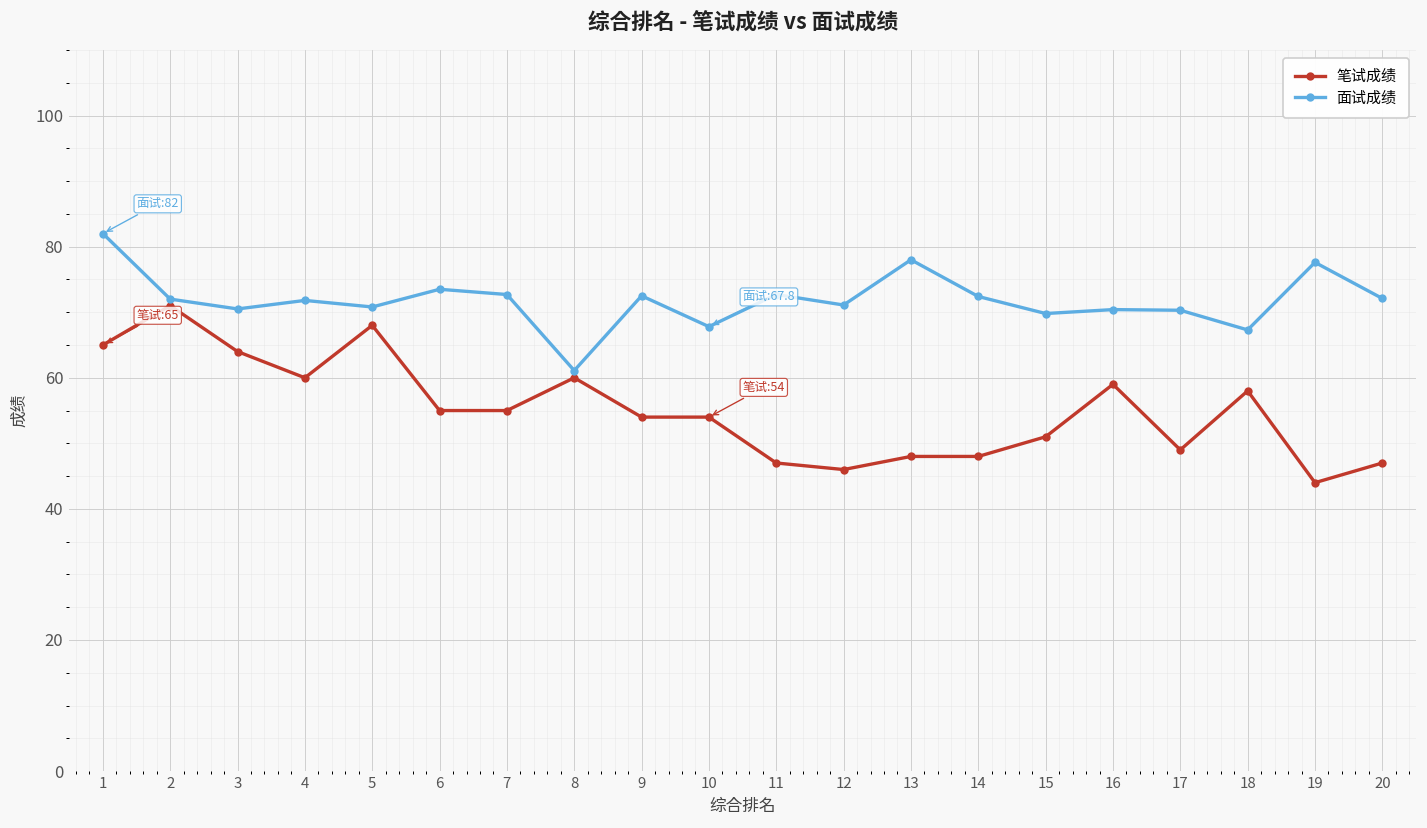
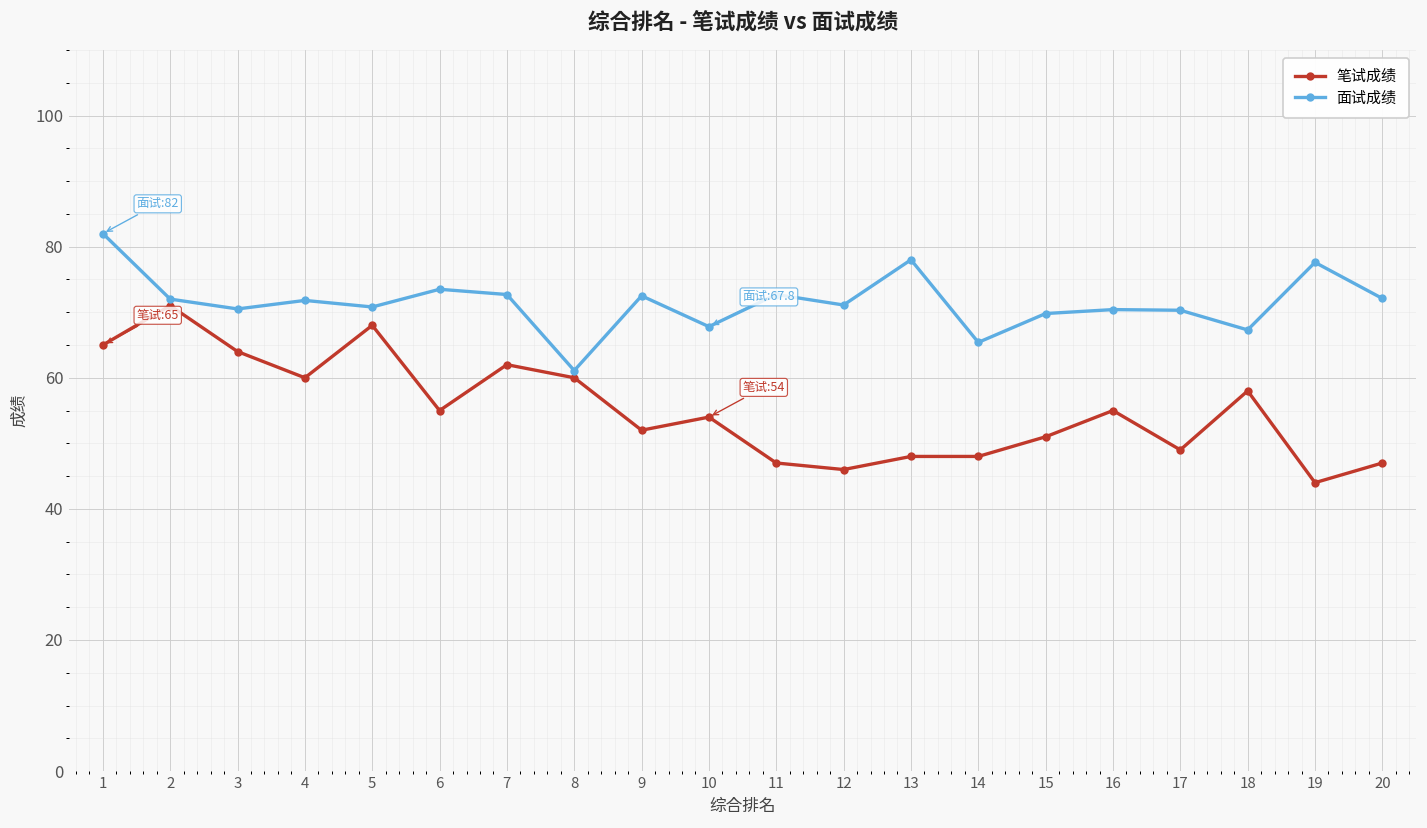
笔试成绩, 7: 55 -> 62
笔试成绩, 9: 54 -> 52
面试成绩, 14: 72 -> 65
笔试成绩, 16: 59 -> 55
